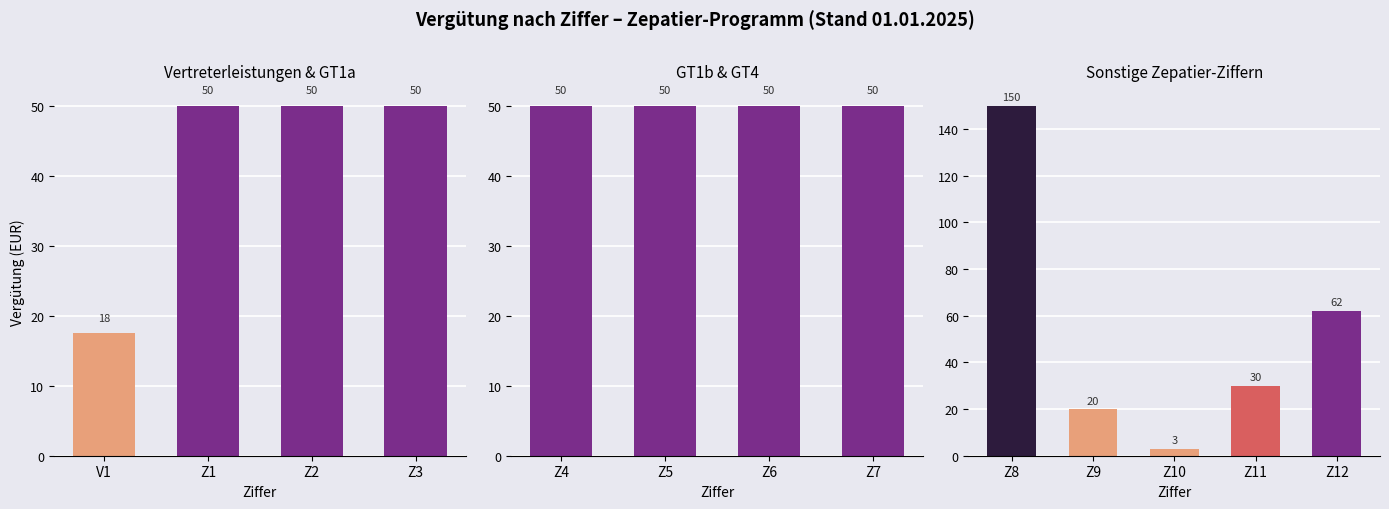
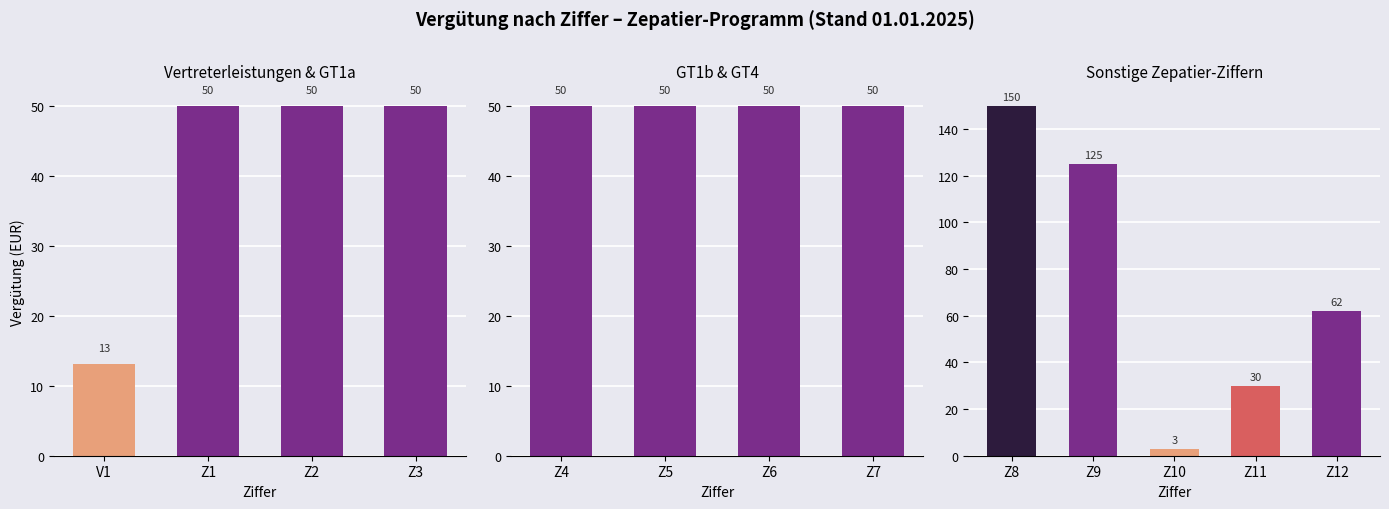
Vertreterleistungen & GT1a, V1: 18 -> 13
Sonstige Zepatier-Ziffern, Z9: 20 -> 125
